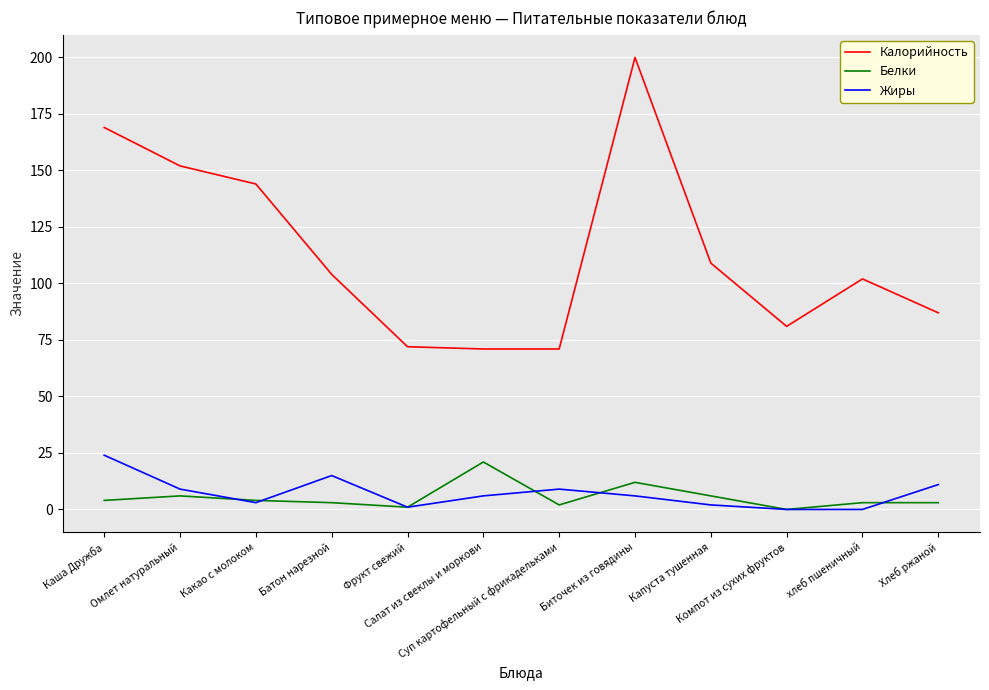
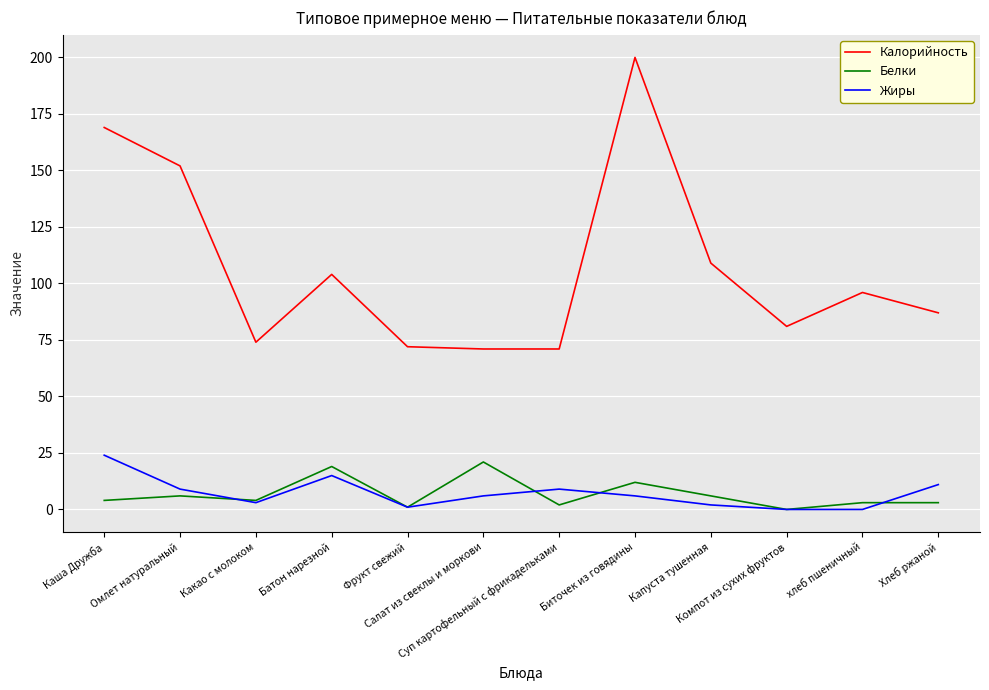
Калорийность, Какао с молоком: 144 -> 74
Белки, Батон нарезной: 3 -> 19
Калорийность, хлеб пшеничный: 102 -> 96
